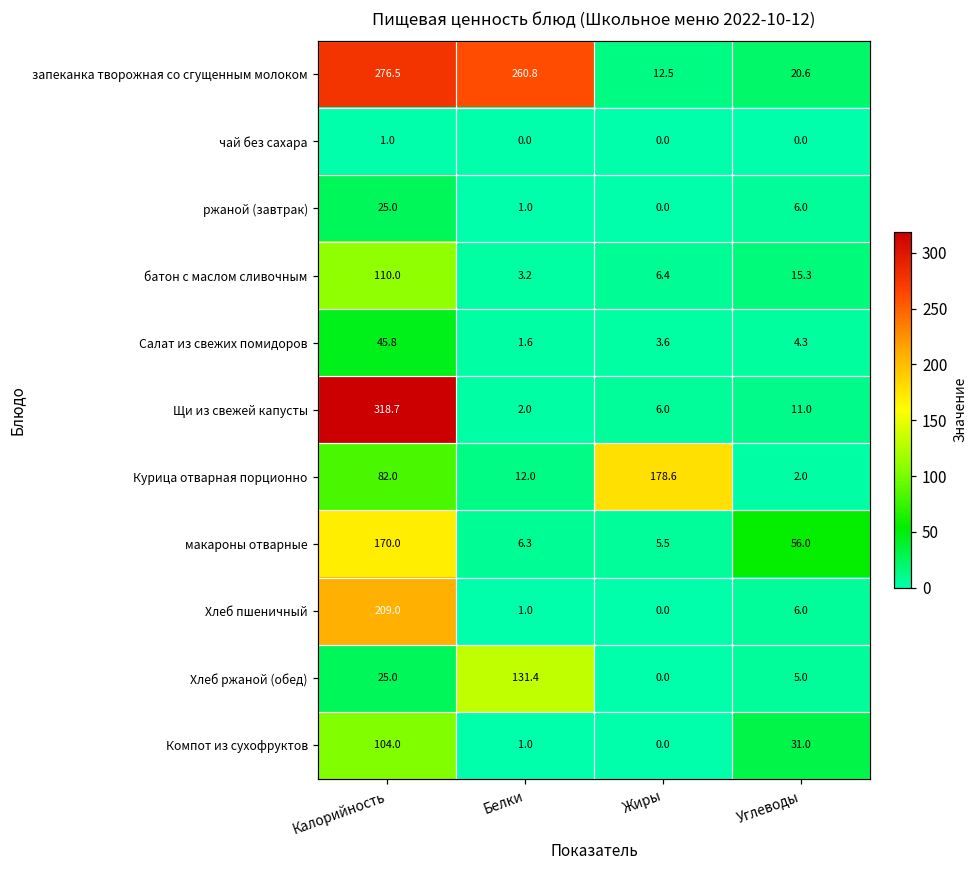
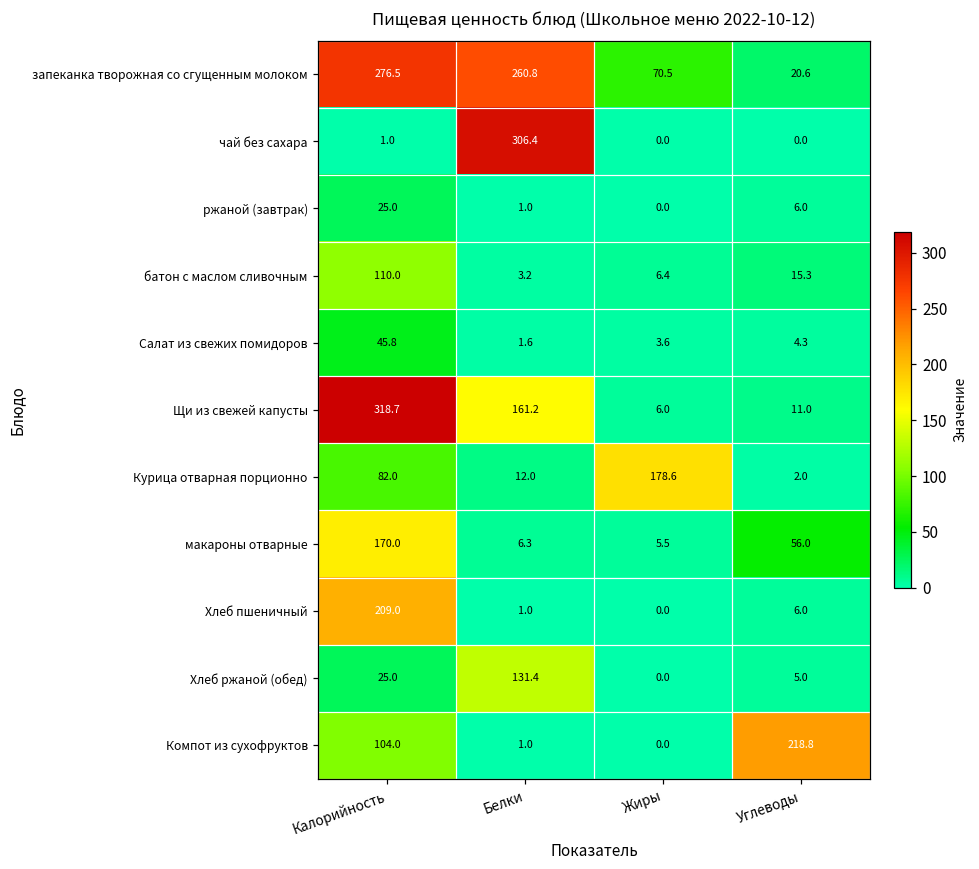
запеканка творожная со сгущенным молоком, Жиры: 12.5 -> 70.5
чай без сахара, Белки: 0.0 -> 306.4
Щи из свежей капусты, Белки: 2.0 -> 161.2
Компот из сухофруктов, Углеводы: 31.0 -> 218.8
